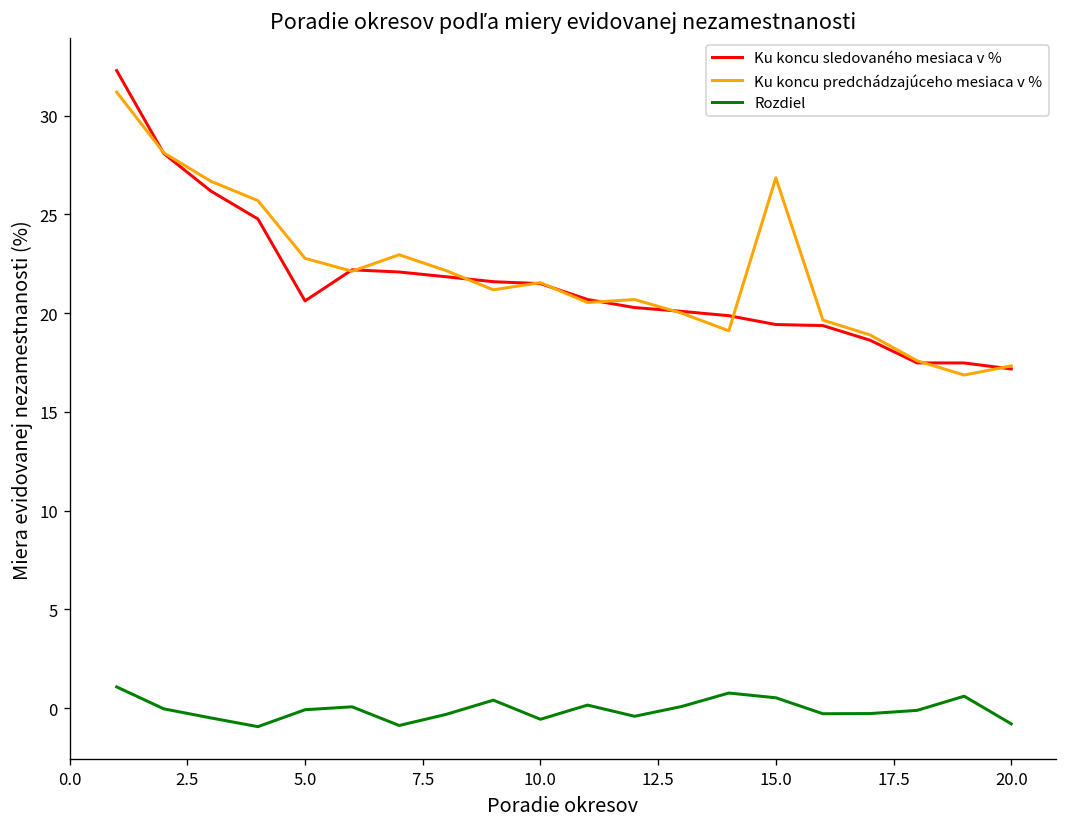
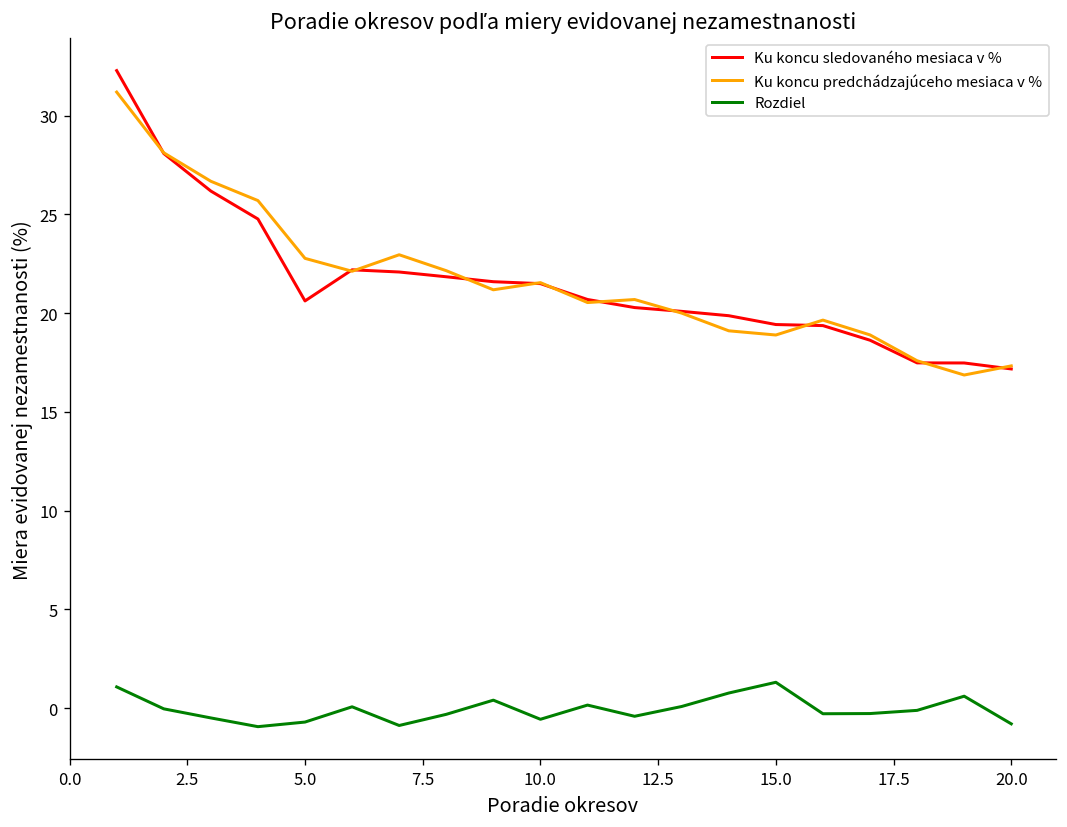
Rozdiel, 5.0: -0.1 -> -0.7
Ku koncu predchádzajúceho mesiaca v %, 15.0: 26.8 -> 18.9
Rozdiel, 15.0: 0.5 -> 1.3
